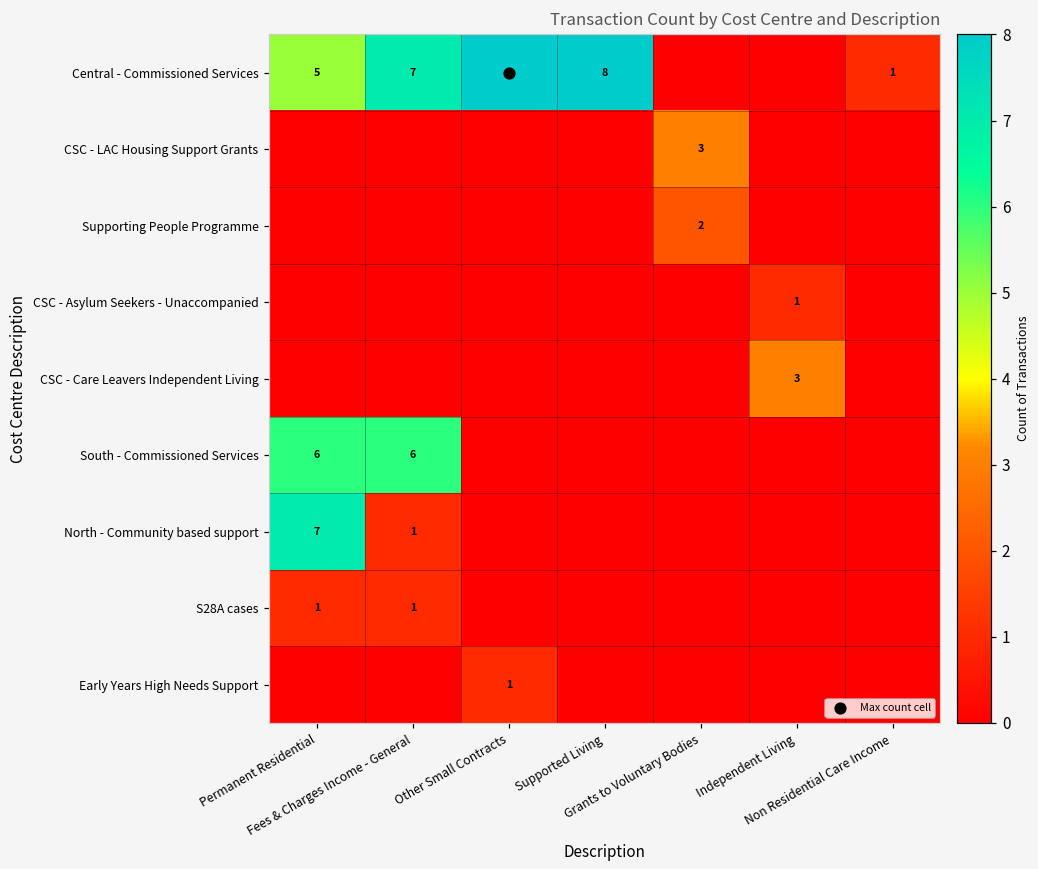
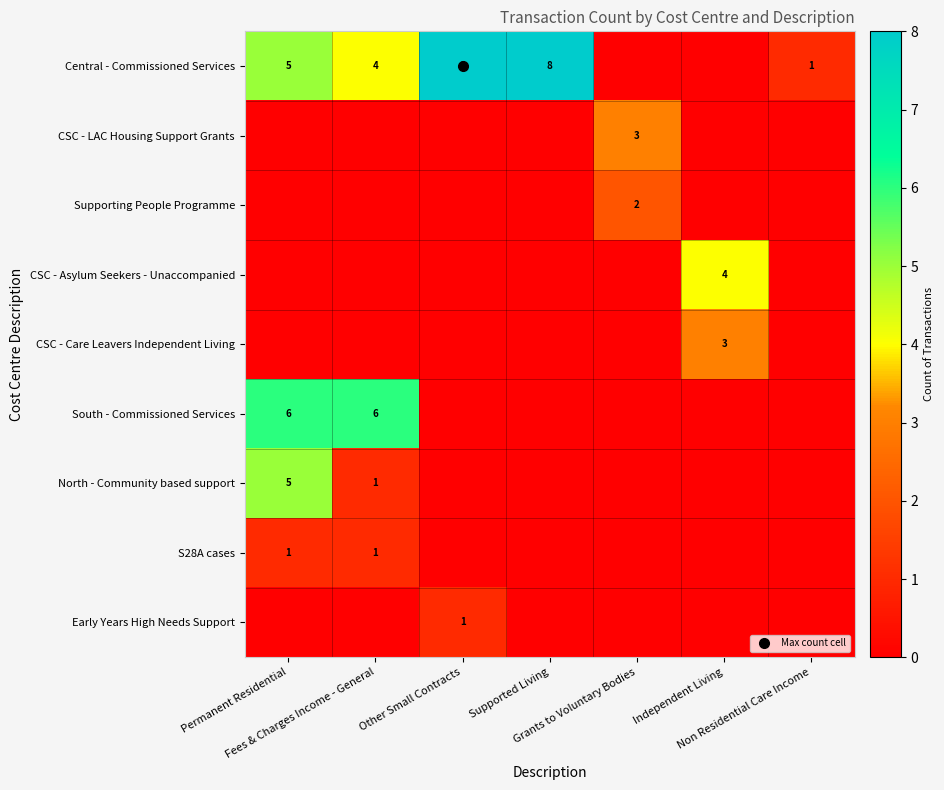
Central - Commissioned Services, Fees & Charges Income - General: 7 -> 4
CSC - Asylum Seekers - Unaccompanied, Independent Living: 1 -> 4
North - Community based support, Permanent Residential: 7 -> 5
